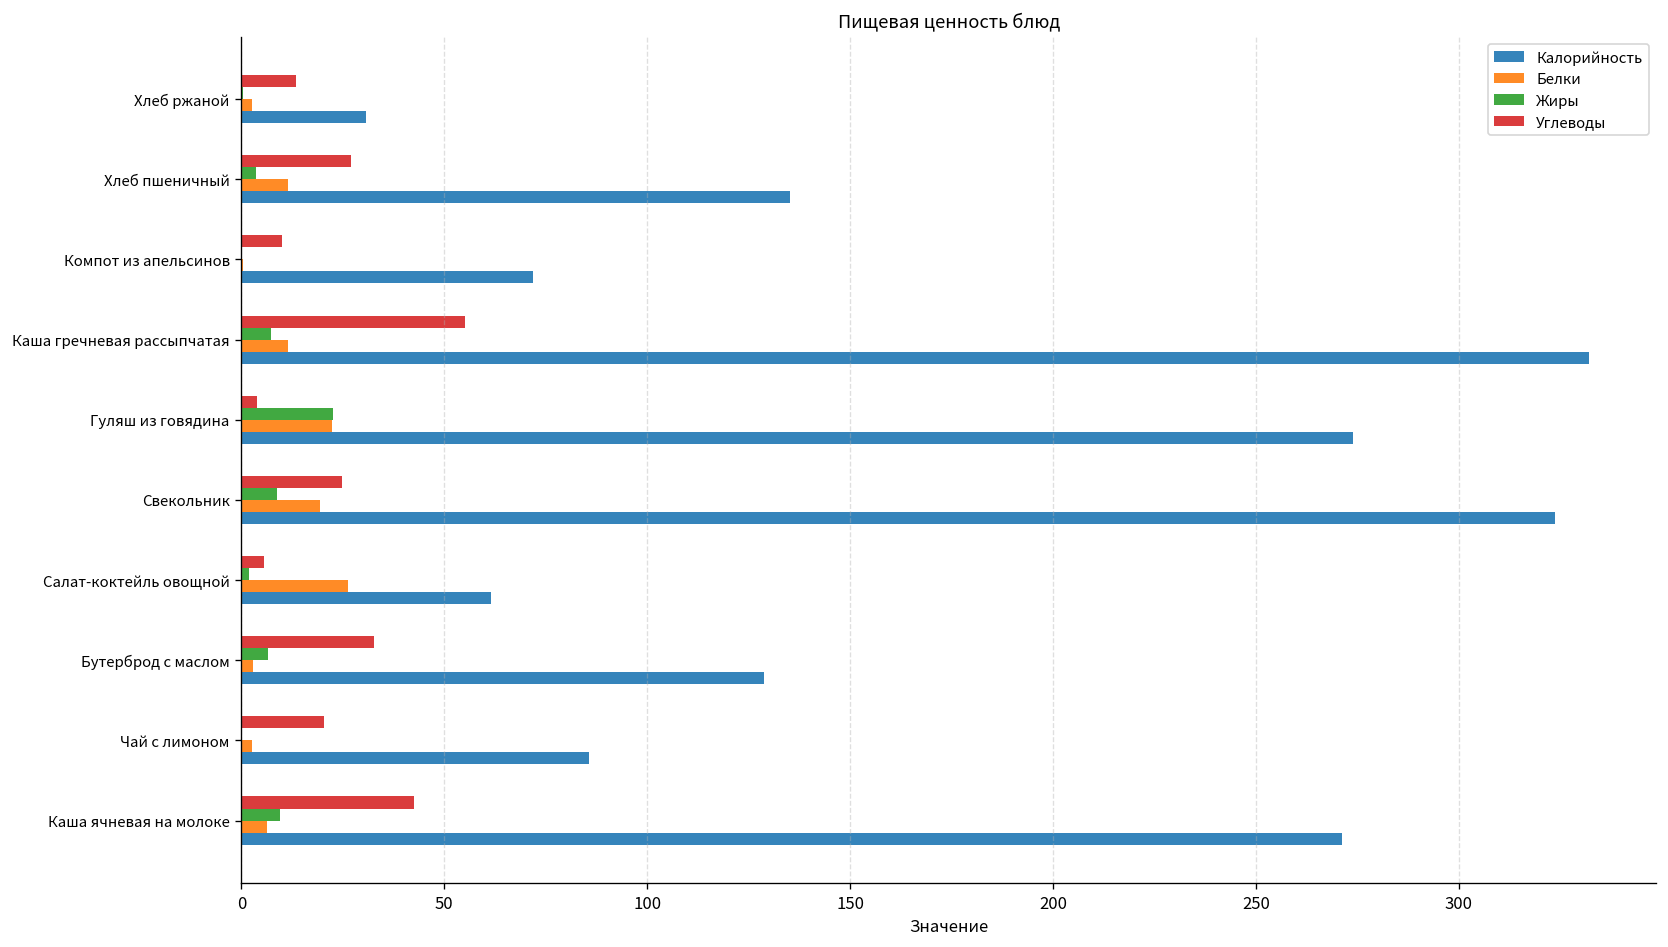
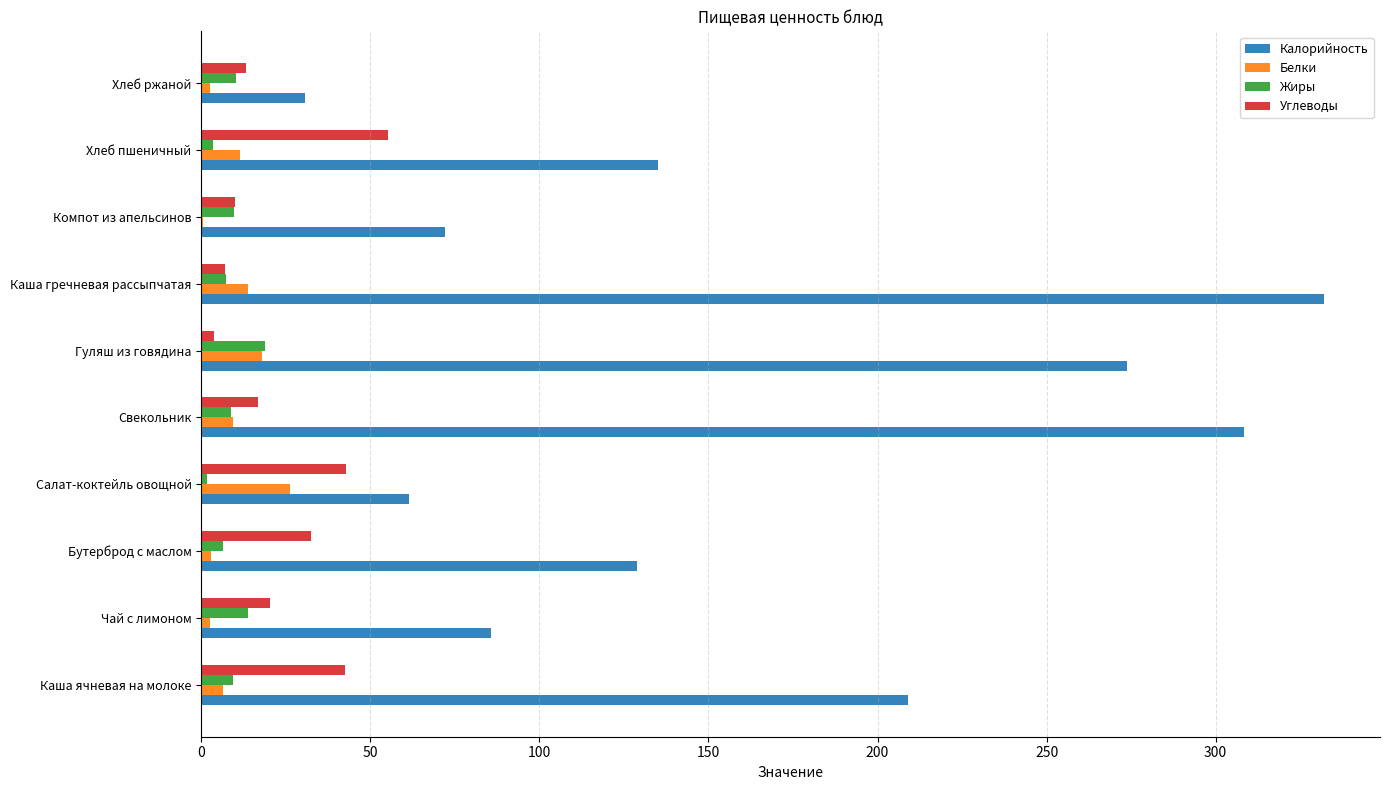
Жиры, Хлеб ржаной: 0 -> 10
Углеводы, Хлеб пшеничный: 27 -> 55
Жиры, Компот из апельсинов: 0 -> 10
Углеводы, Каша гречневая рассыпчатая: 55 -> 7
Белки, Каша гречневая рассыпчатая: 11 -> 14
Жиры, Гуляш из говядина: 23 -> 19
Белки, Гуляш из говядина: 22 -> 18
Углеводы, Свекольник: 25 -> 17
Белки, Свекольник: 19 -> 9
Калорийность, Свекольник: 324 -> 308
Углеводы, Салат-коктейль овощной: 5 -> 43
Жиры, Чай с лимоном: 0 -> 14
Калорийность, Каша ячневая на молоке: 271 -> 209
